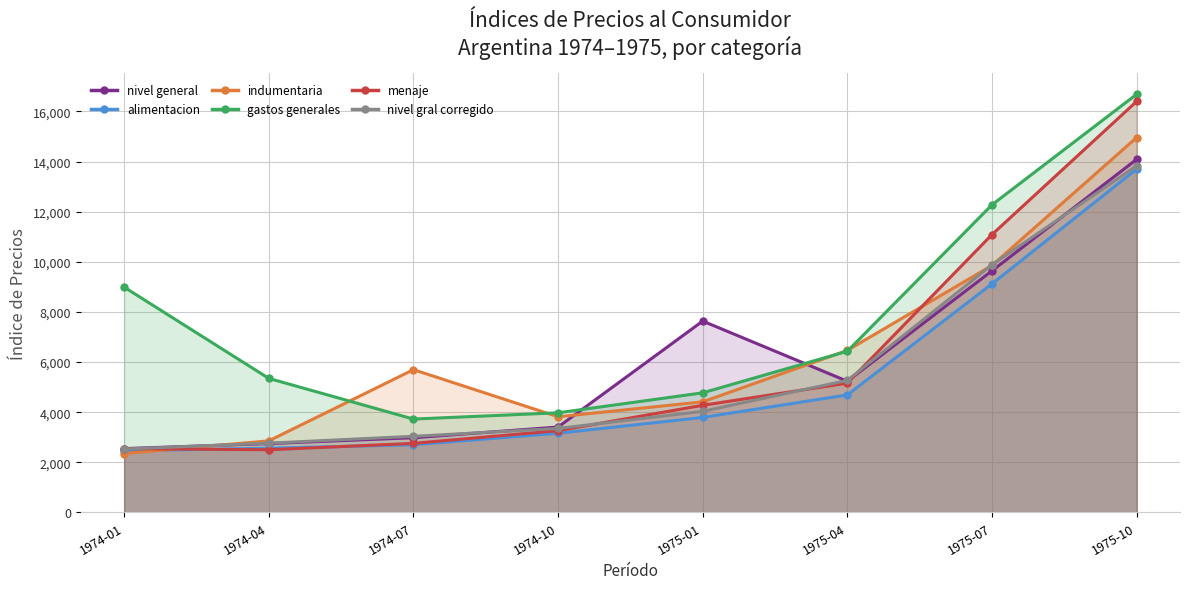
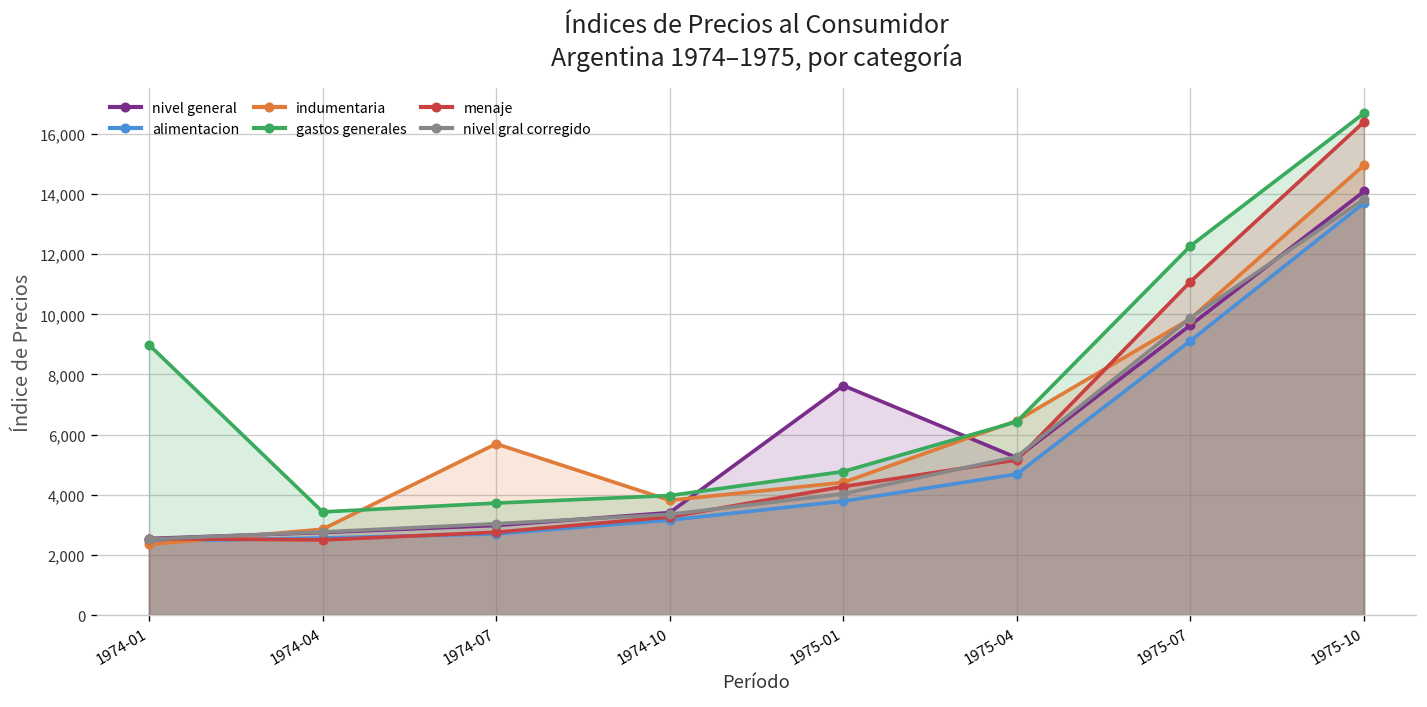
gastos generales, 1974-04: 5,300 -> 3,400
